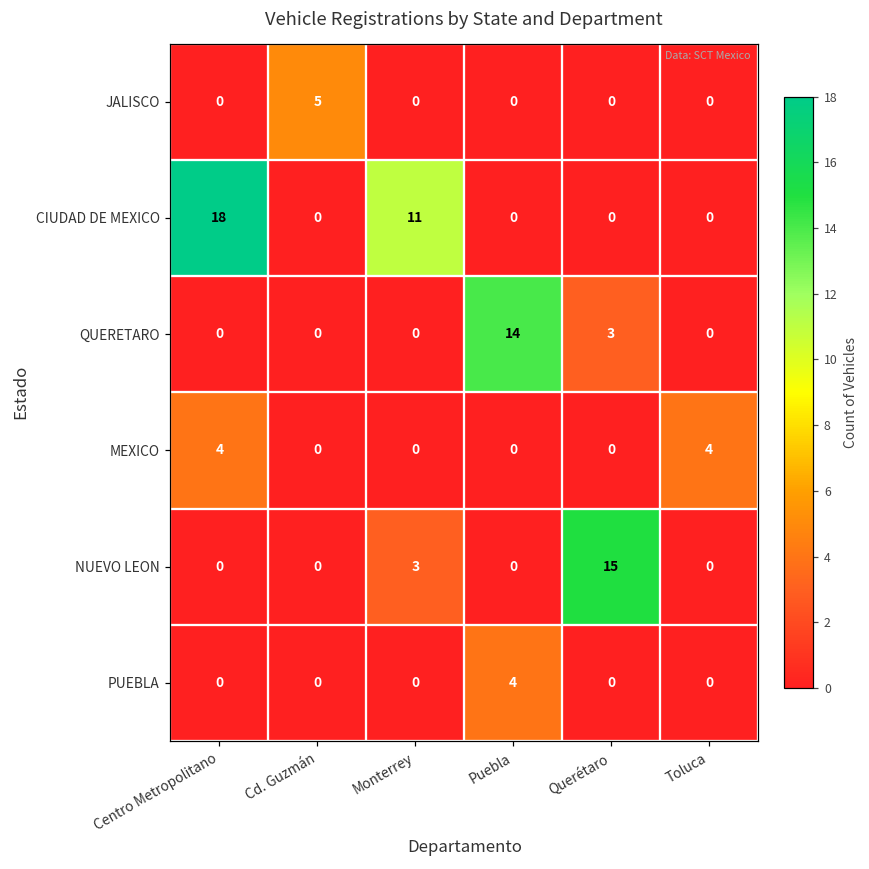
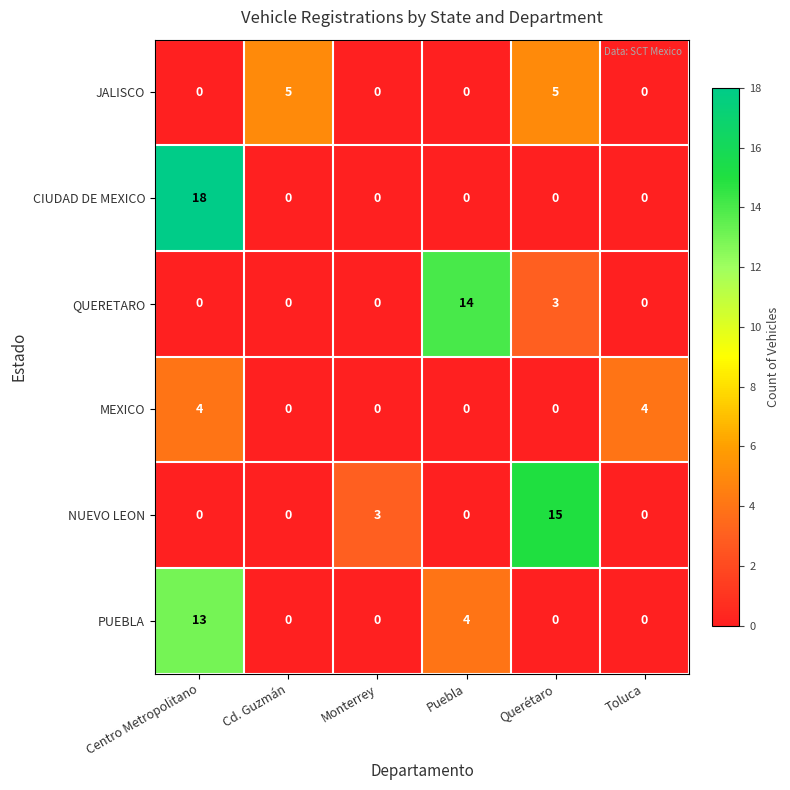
JALISCO, Querétaro: 0 -> 5
CIUDAD DE MEXICO, Monterrey: 11 -> 0
PUEBLA, Centro Metropolitano: 0 -> 13
